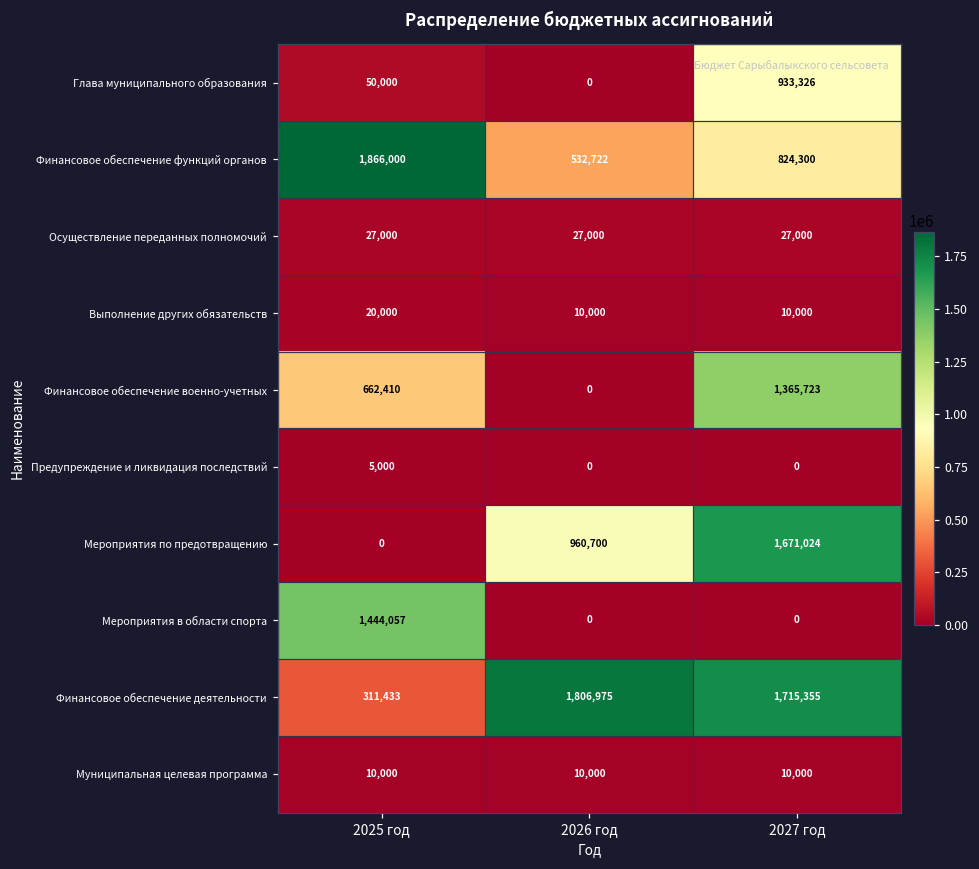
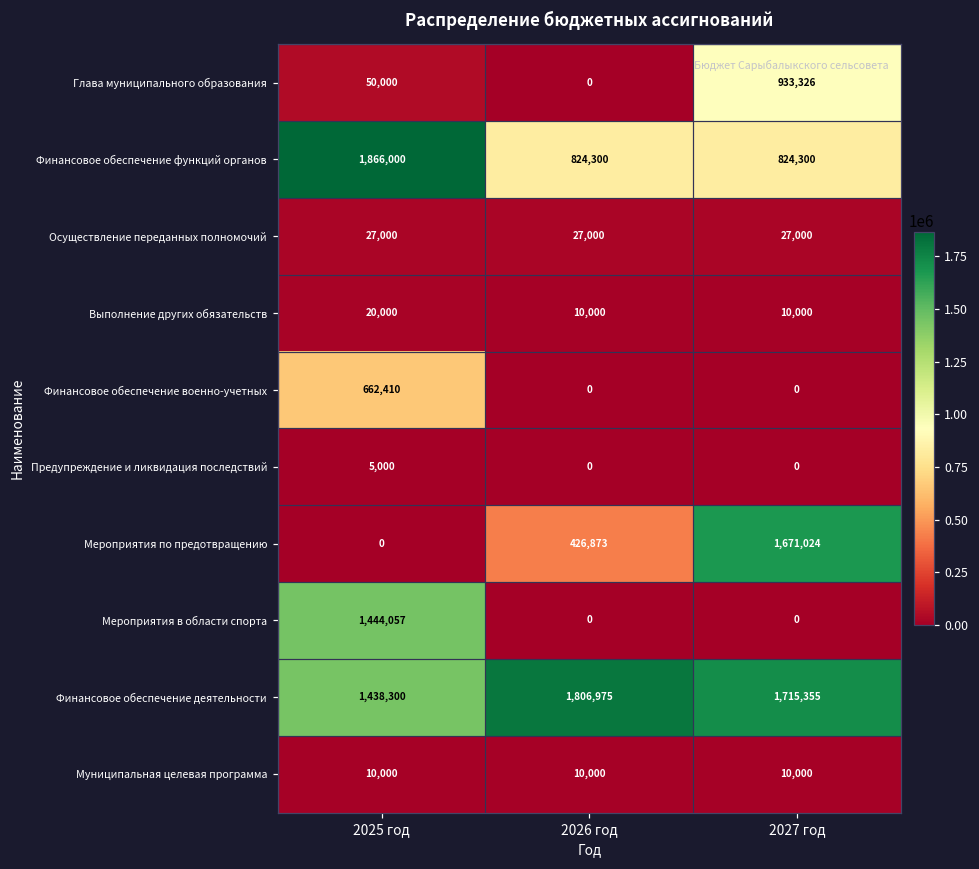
Финансовое обеспечение функций органов, 2026 год: 532,722 -> 824,300
Финансовое обеспечение военно-учетных, 2027 год: 1,365,723 -> 0
Мероприятия по предотвращению, 2026 год: 960,700 -> 426,873
Финансовое обеспечение деятельности, 2025 год: 311,433 -> 1,438,300
